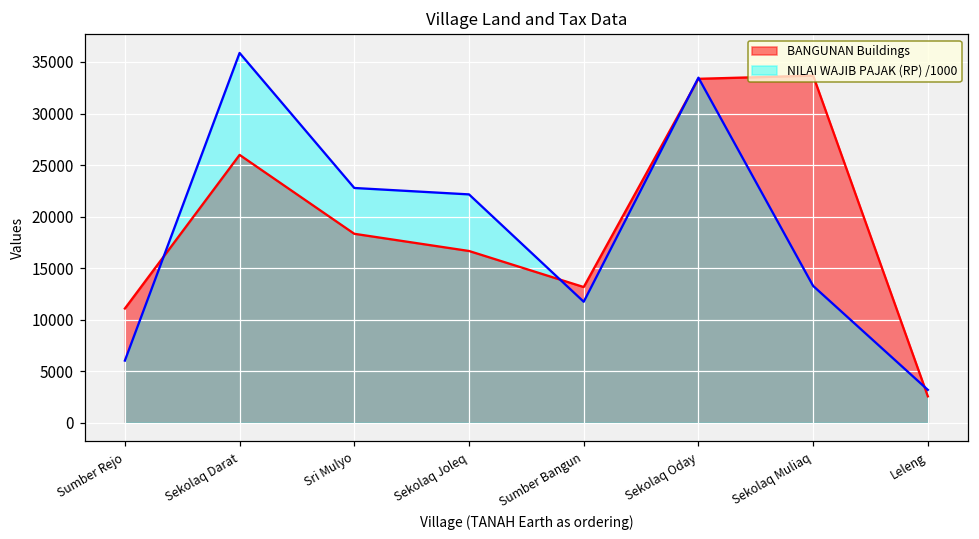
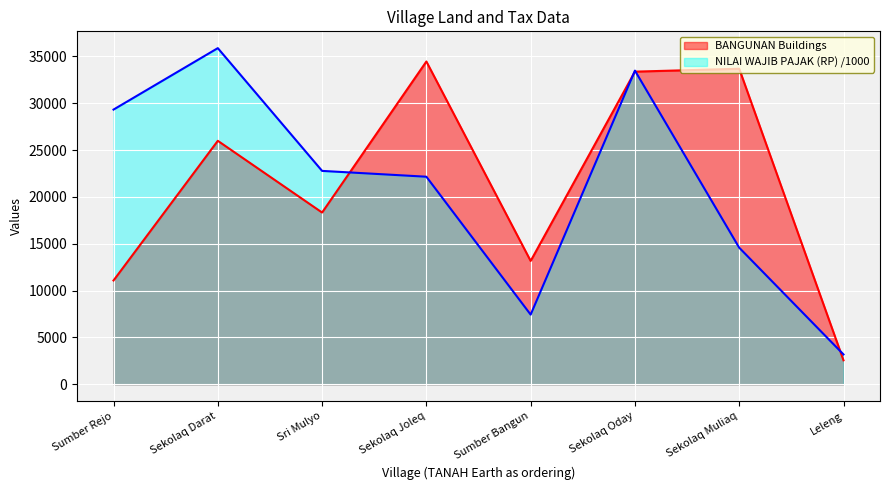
NILAI WAJIB PAJAK (RP) /1000, Sumber Rejo: 6000 -> 29000
BANGUNAN Buildings, Sekolaq Joleq: 17000 -> 34000
NILAI WAJIB PAJAK (RP) /1000, Sumber Bangun: 12000 -> 7000
NILAI WAJIB PAJAK (RP) /1000, Sekolaq Muliaq: 13000 -> 15000
